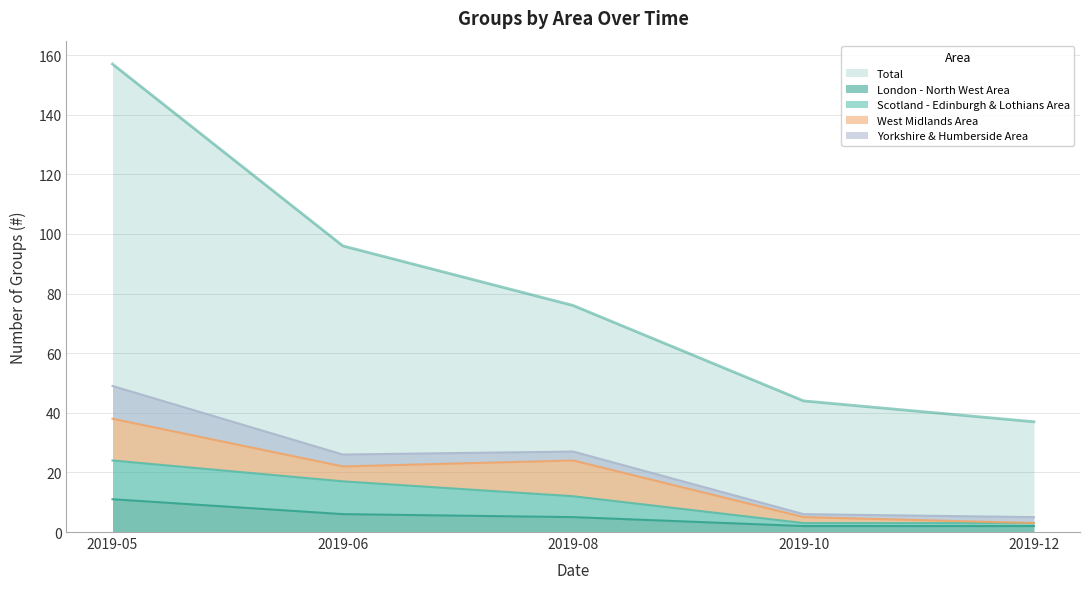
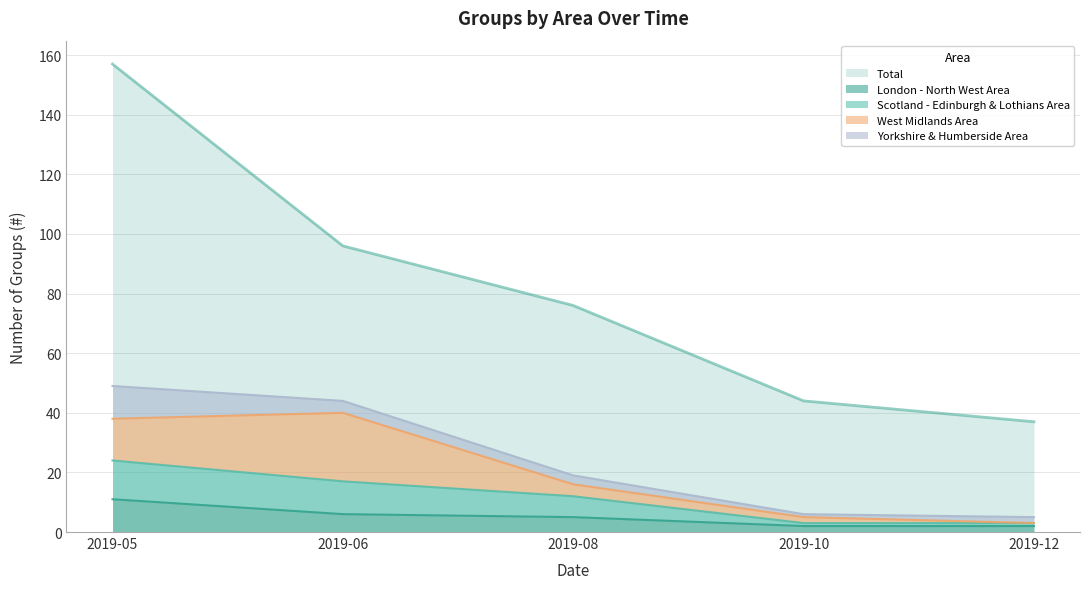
West Midlands Area, 2019-06: 5 -> 23
West Midlands Area, 2019-08: 12 -> 4
